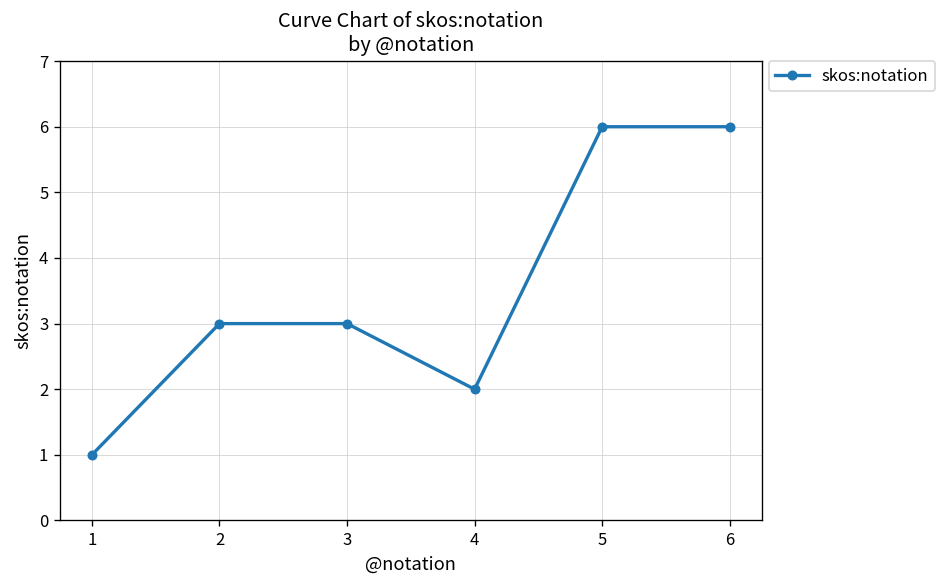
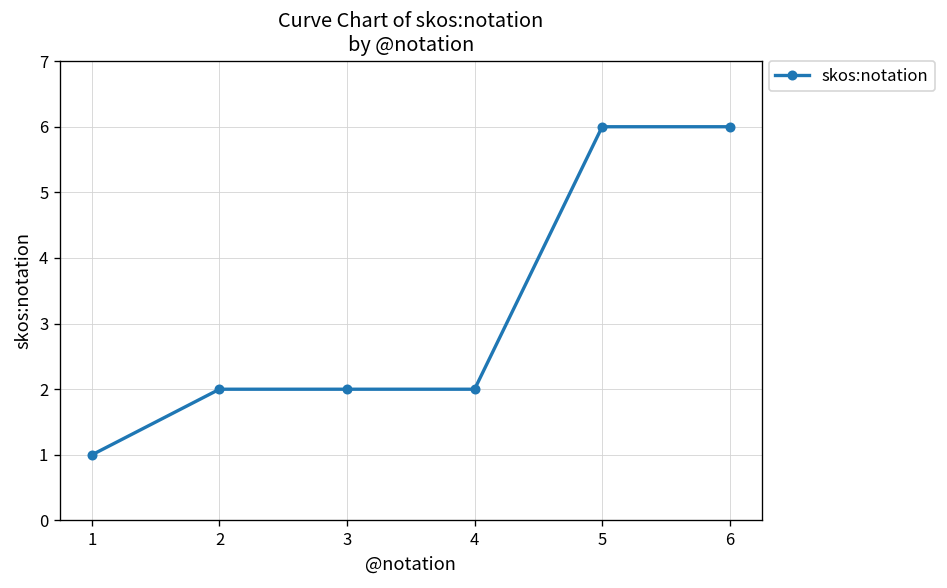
2: 3 -> 2
3: 3 -> 2
